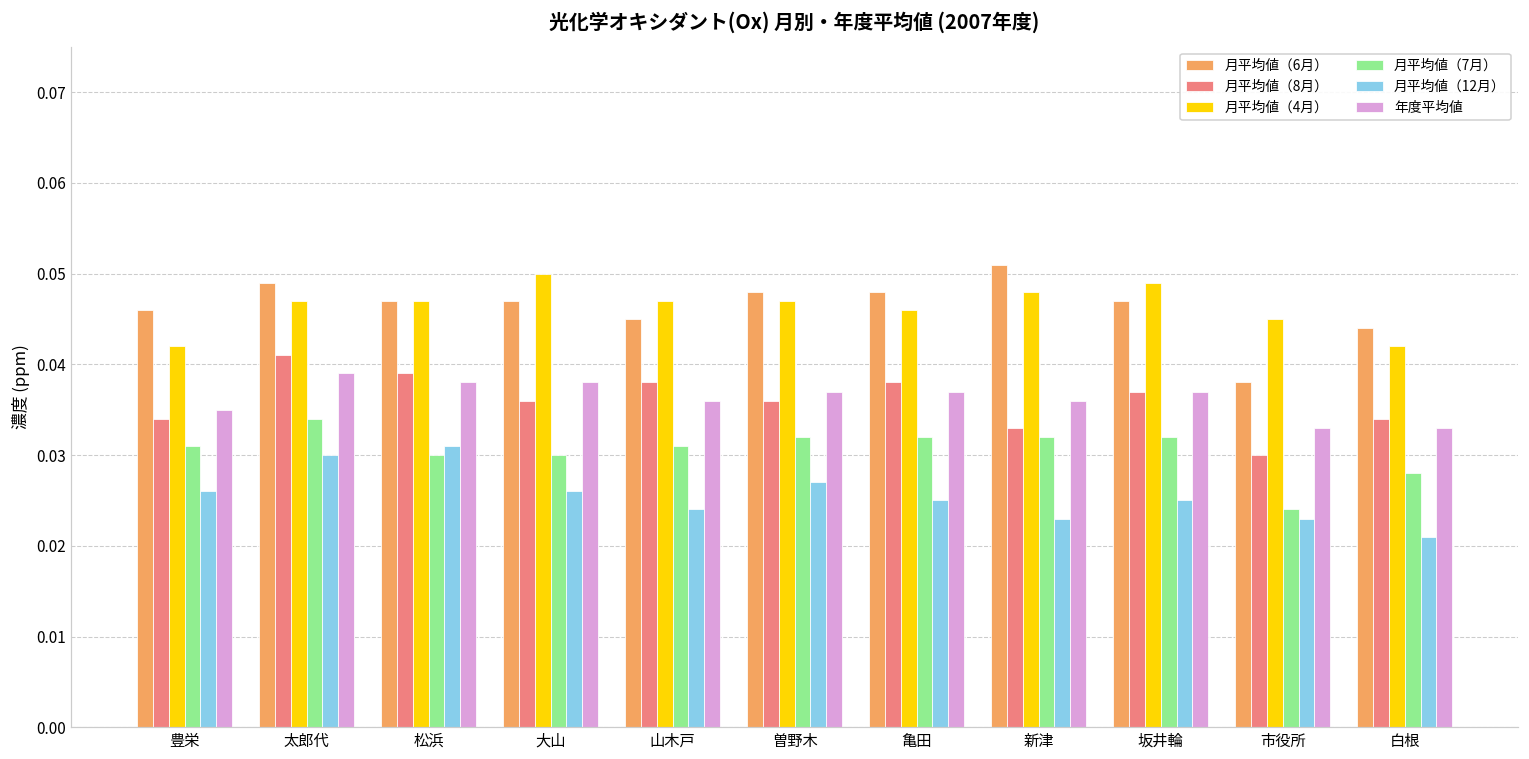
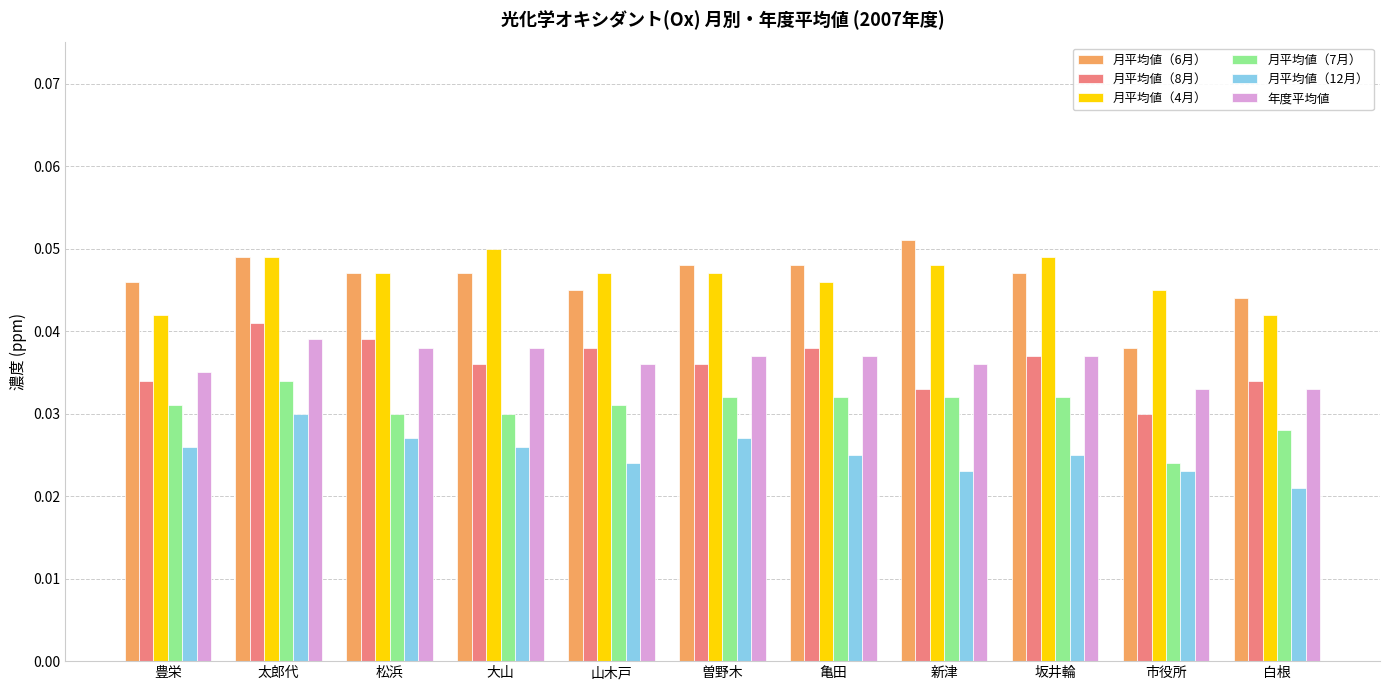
月平均値（4月）, 太郎代: 0.047 -> 0.049
月平均値（12月）, 松浜: 0.031 -> 0.027
